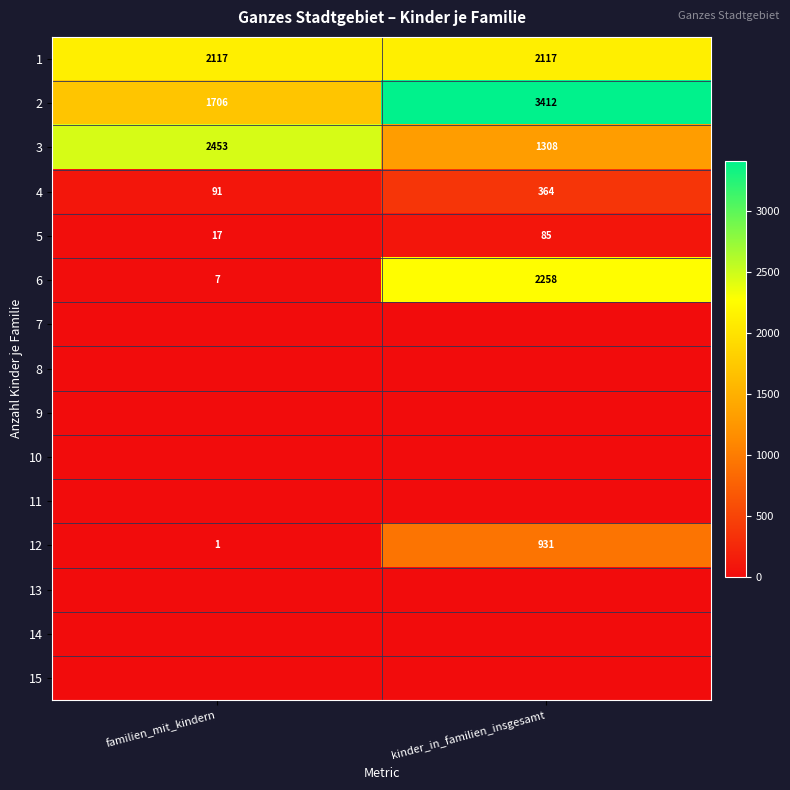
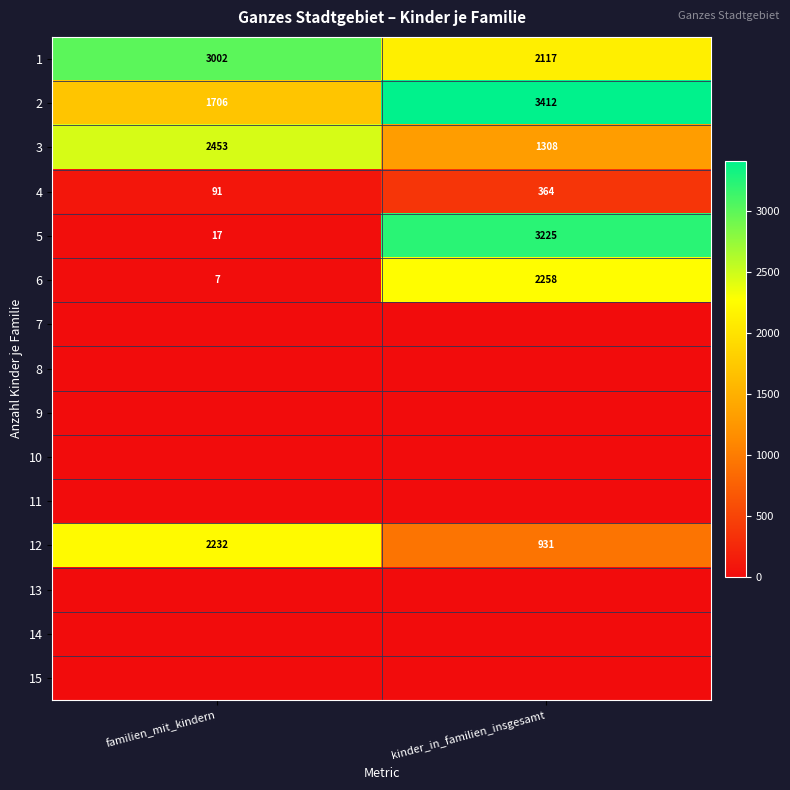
1, familien_mit_kindern: 2117 -> 3002
5, kinder_in_familien_insgesamt: 85 -> 3225
12, familien_mit_kindern: 1 -> 2232
